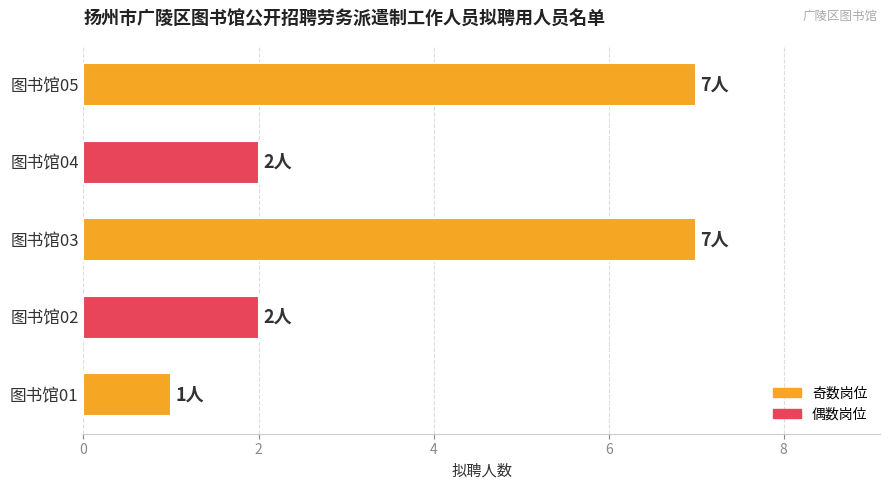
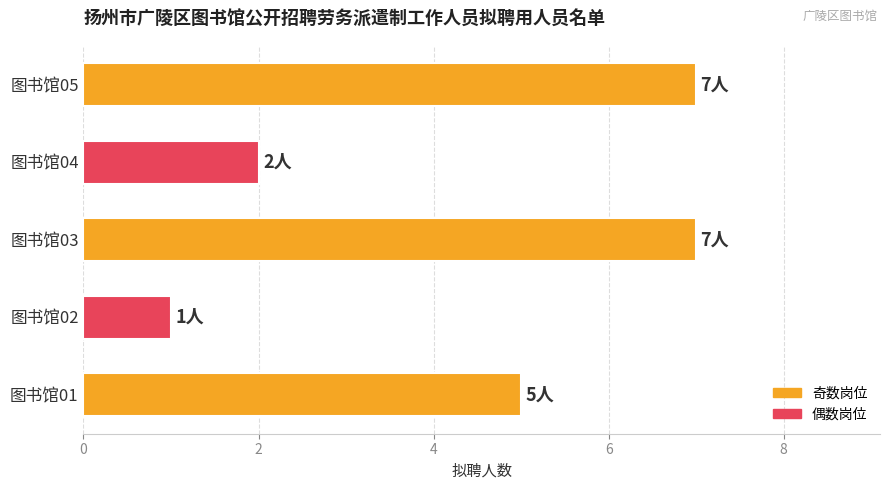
图书馆02: 2人 -> 1人
图书馆01: 1人 -> 5人
